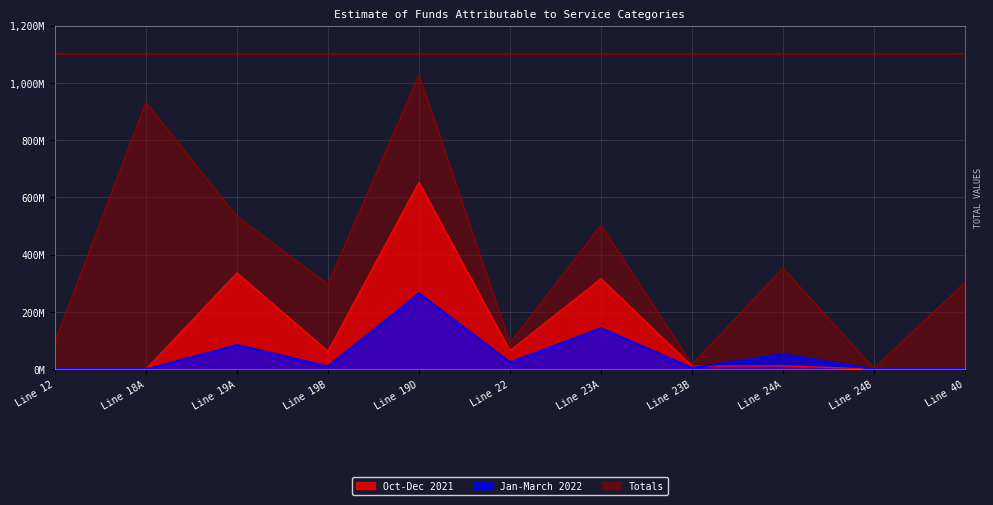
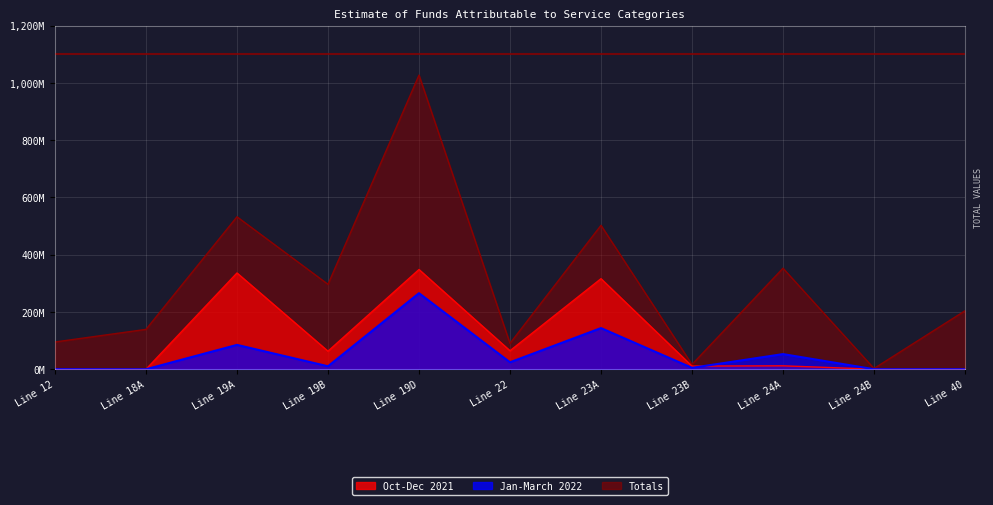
Totals, Line 18A: 930,000,000 -> 140,000,000
Oct-Dec 2021, Line 19D: 650,000,000 -> 350,000,000
Totals, Line 40: 300,000,000 -> 200,000,000
